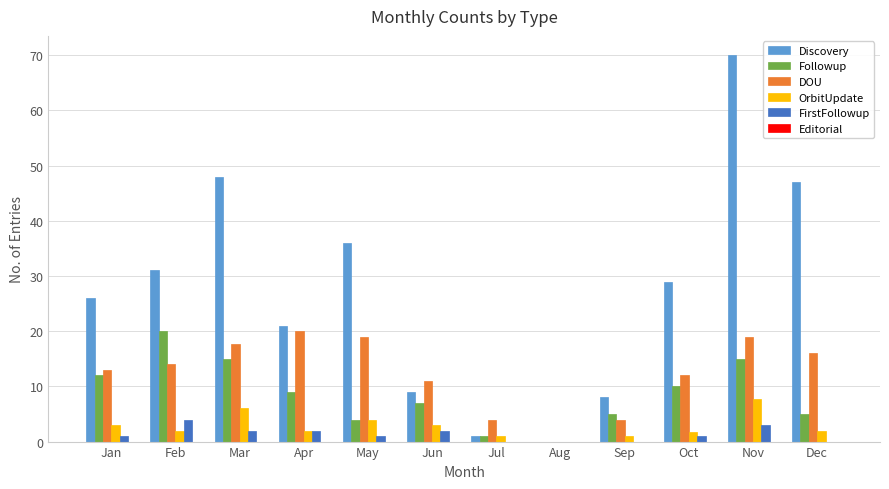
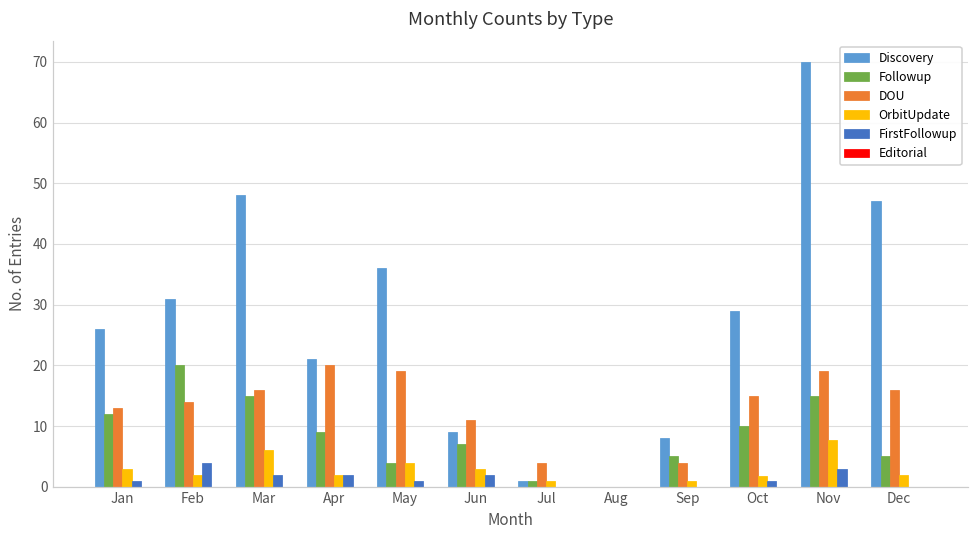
DOU, Mar: 18 -> 16
DOU, Oct: 12 -> 15
